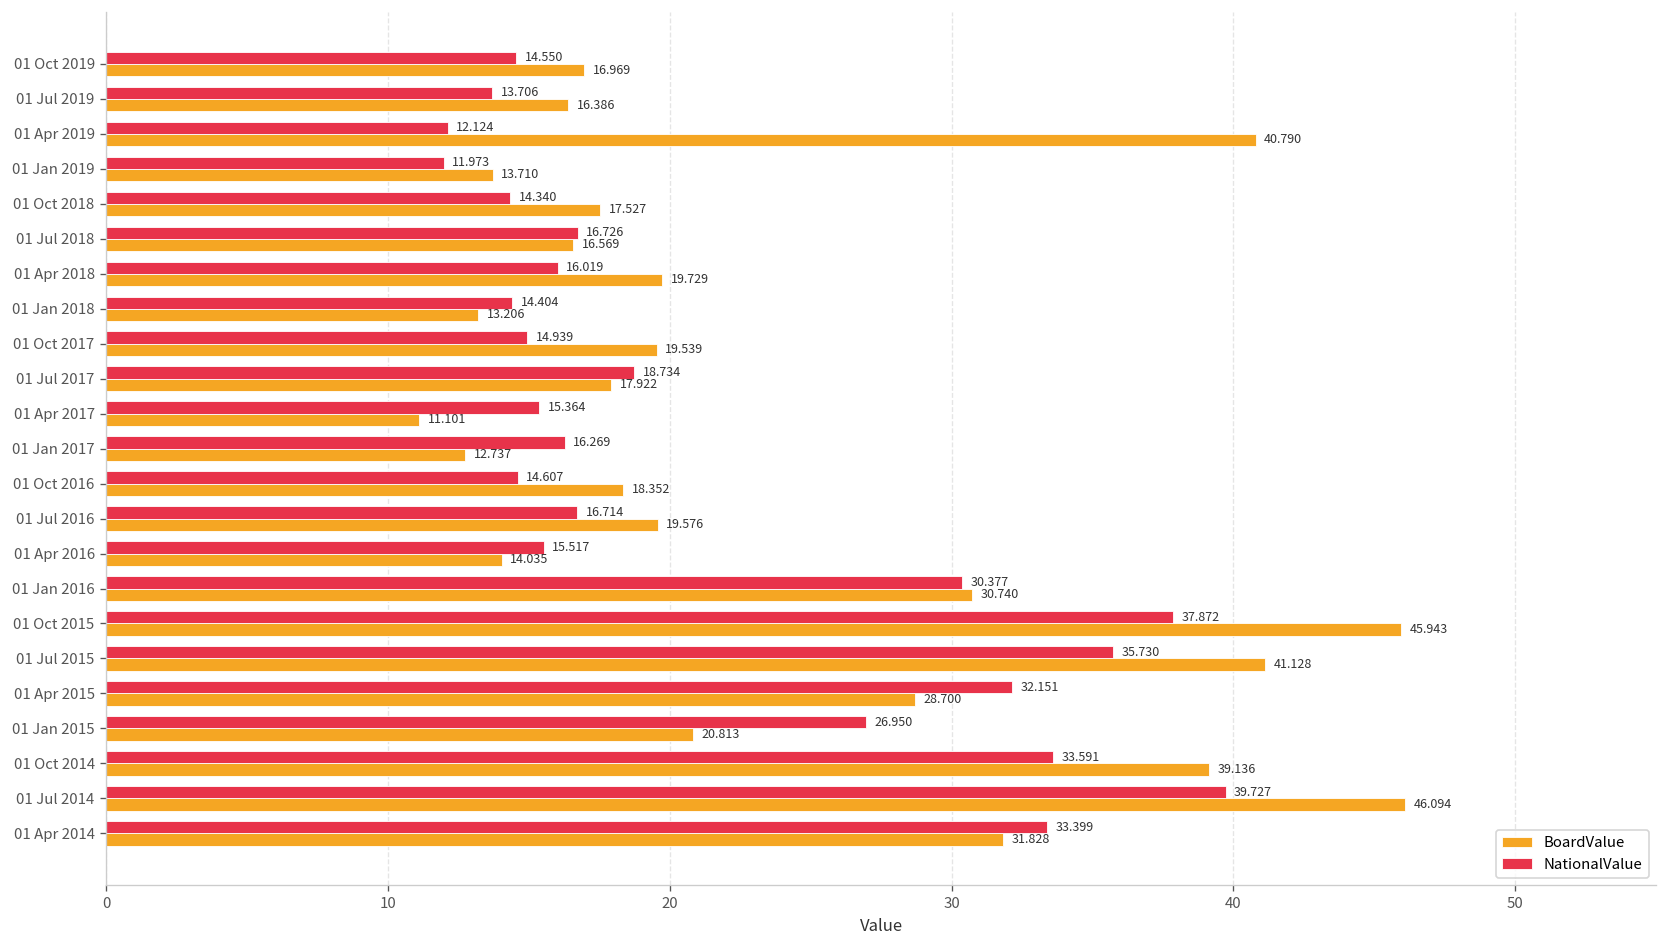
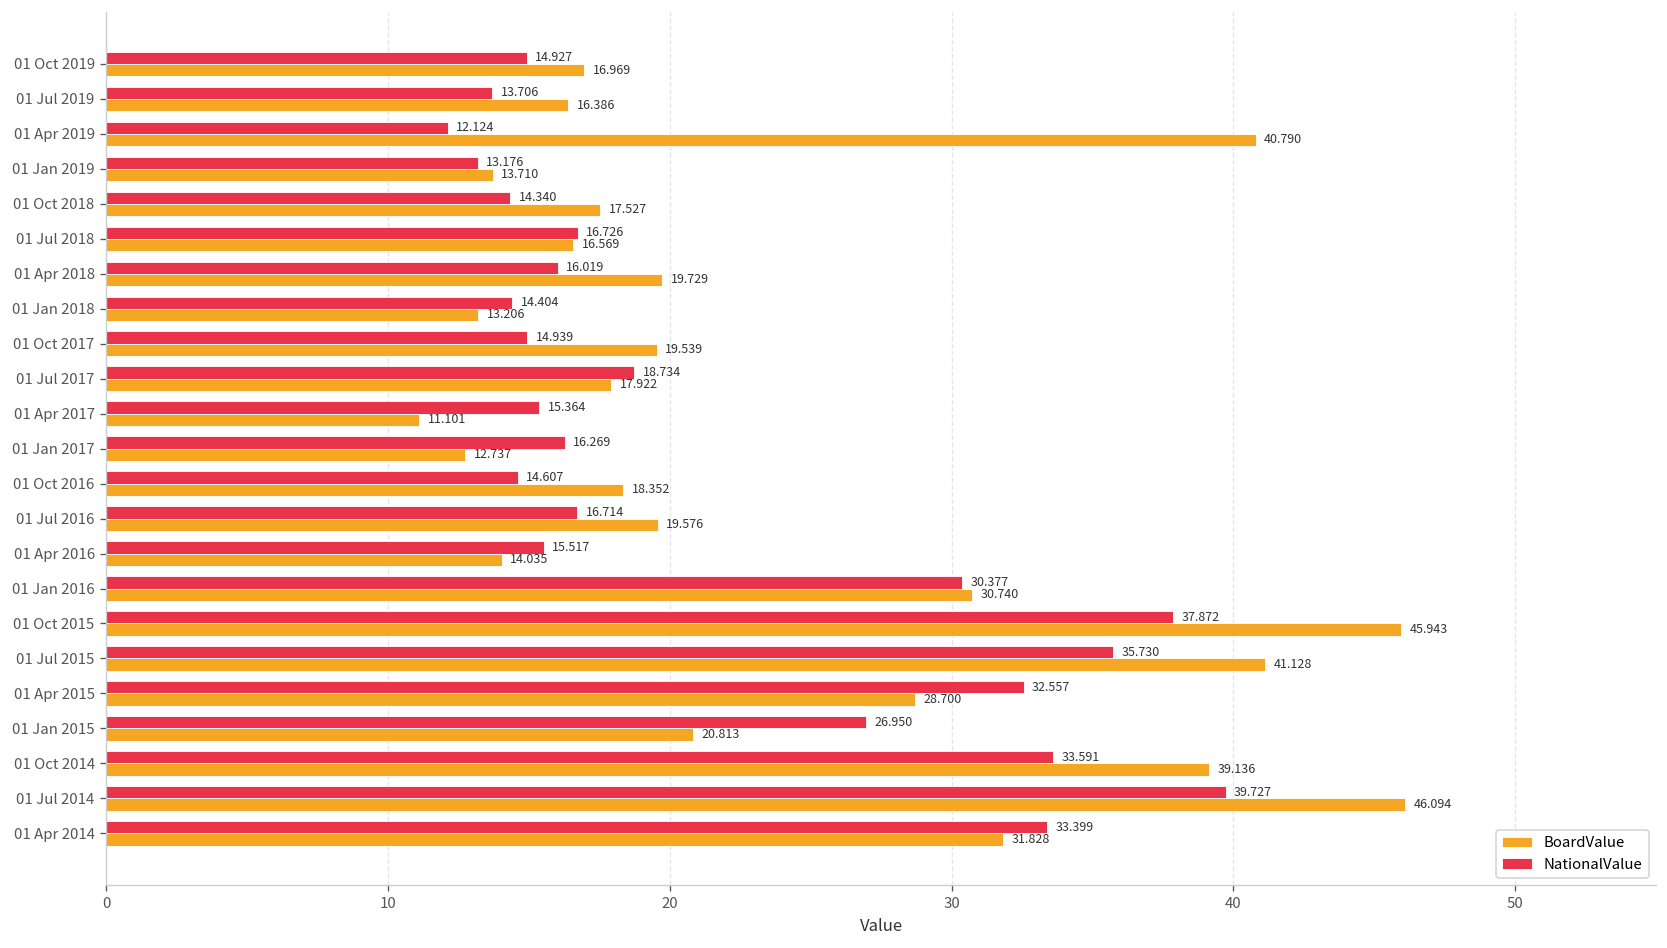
NationalValue, 01 Oct 2019: 14.550 -> 14.927
NationalValue, 01 Jan 2019: 11.973 -> 13.176
NationalValue, 01 Apr 2015: 32.151 -> 32.557
